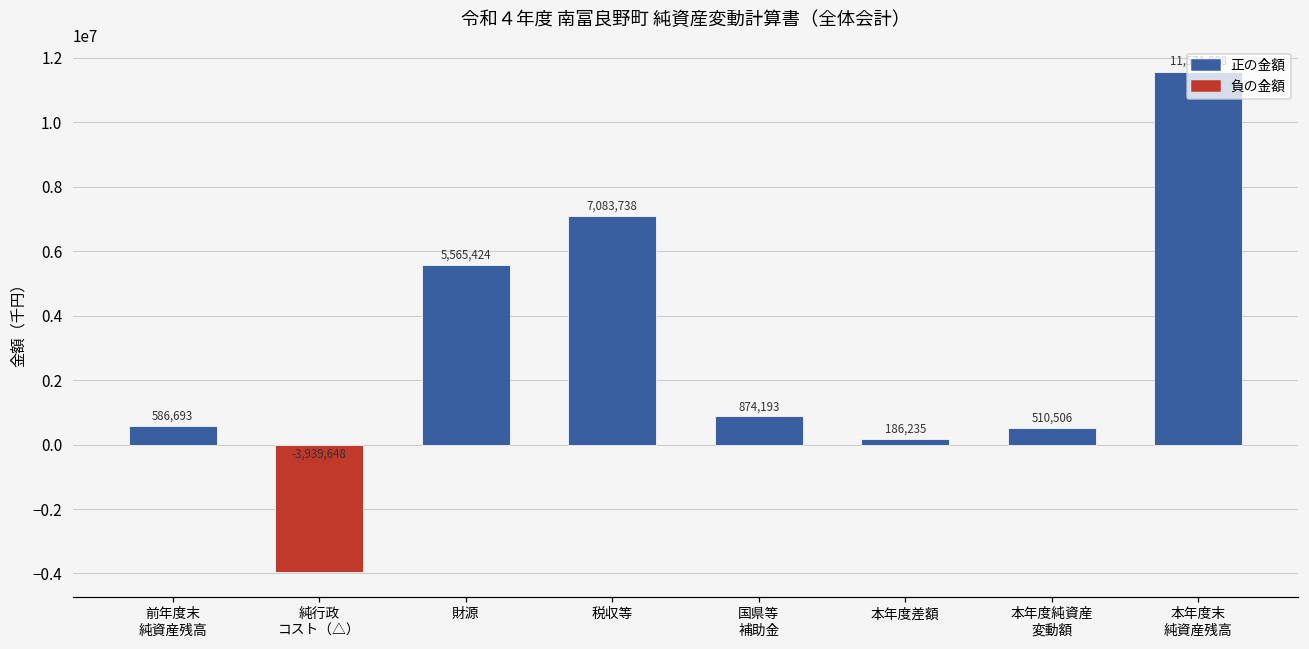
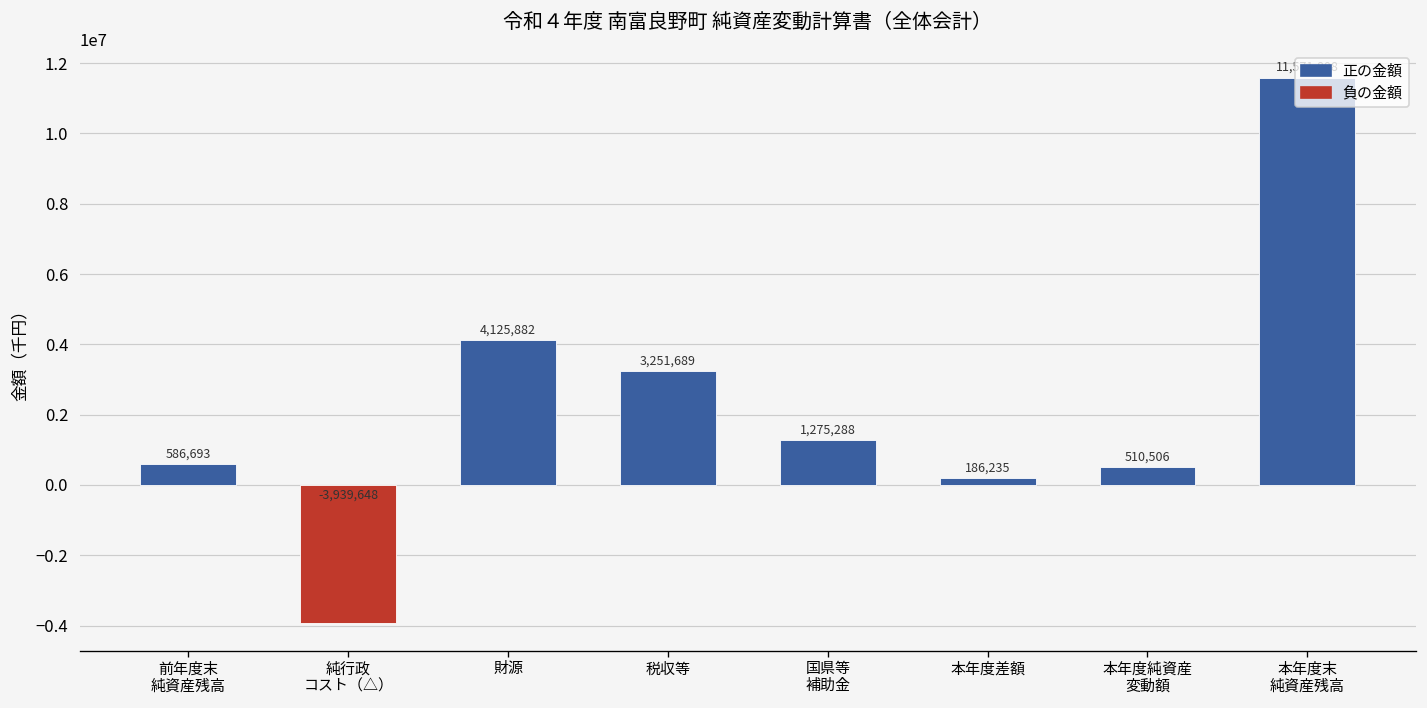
財源: 5,565,424 -> 4,125,882
税収等: 7,083,738 -> 3,251,689
国県等 補助金: 874,193 -> 1,275,288
